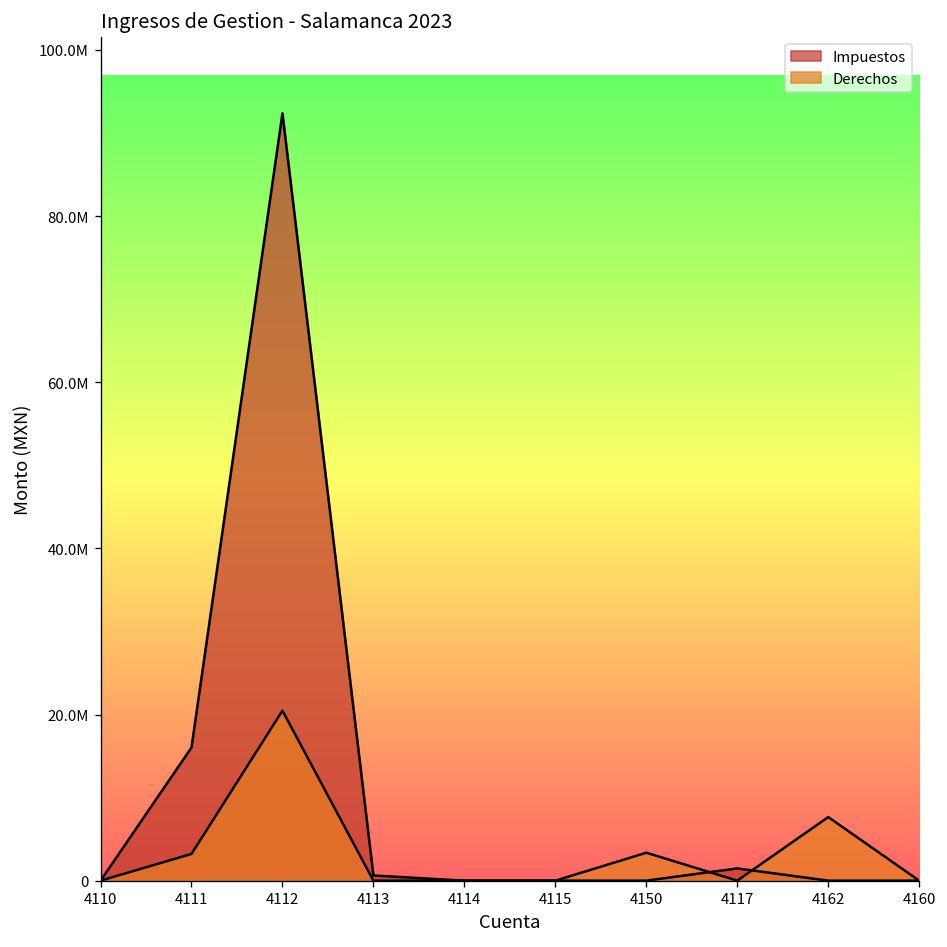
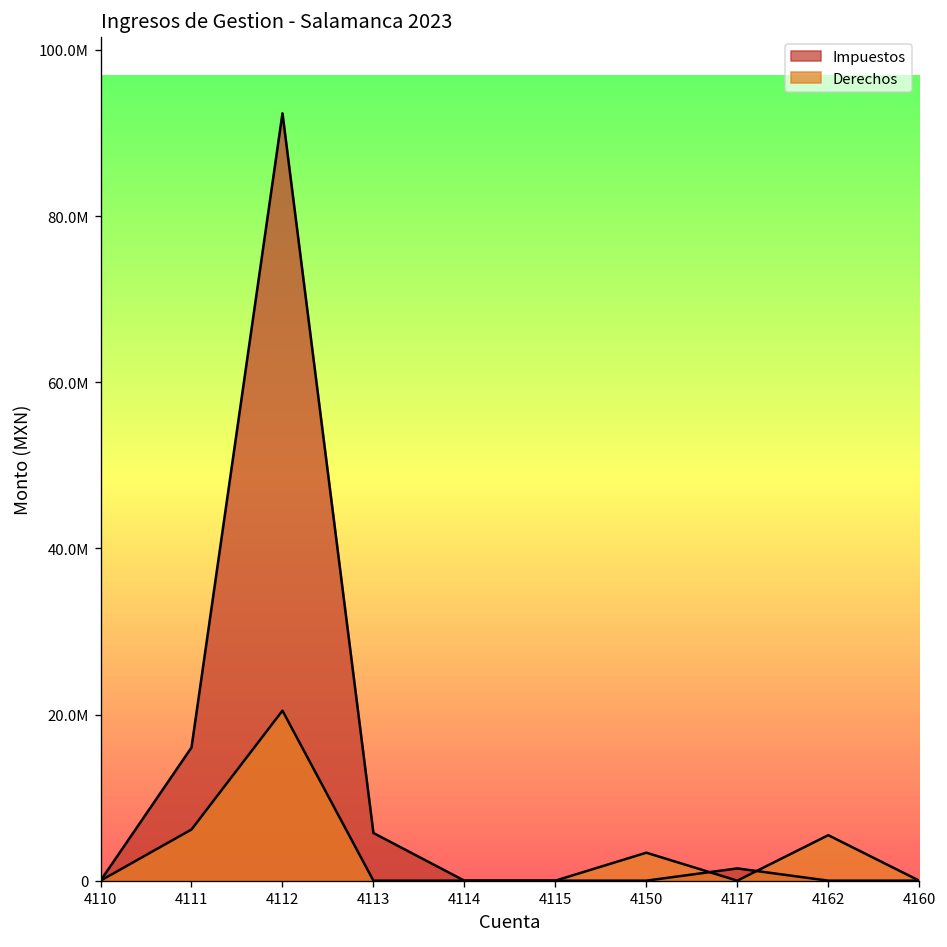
Derechos, 4111: 3000000 -> 6000000
Impuestos, 4113: 1000000 -> 6000000
Derechos, 4162: 8000000 -> 5000000
